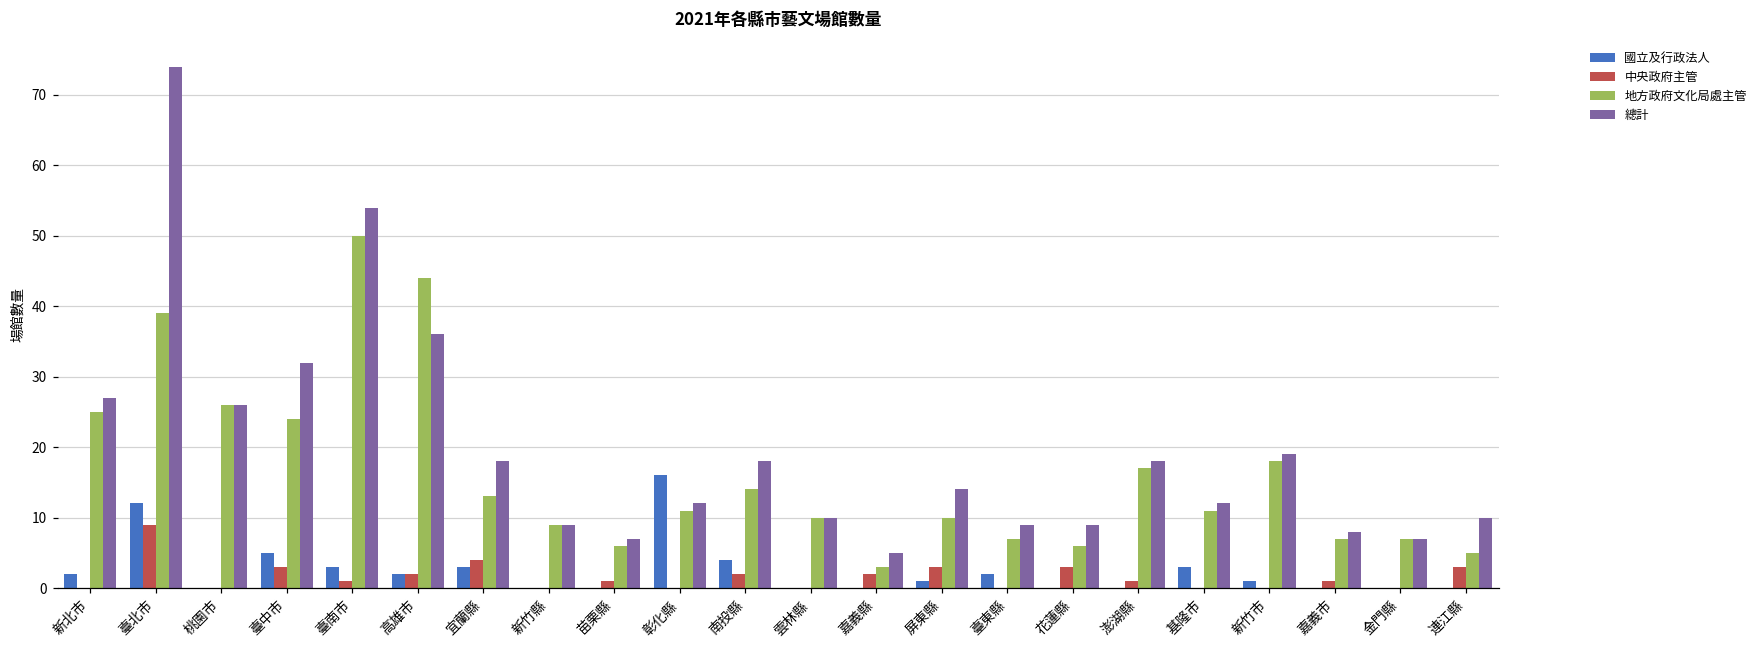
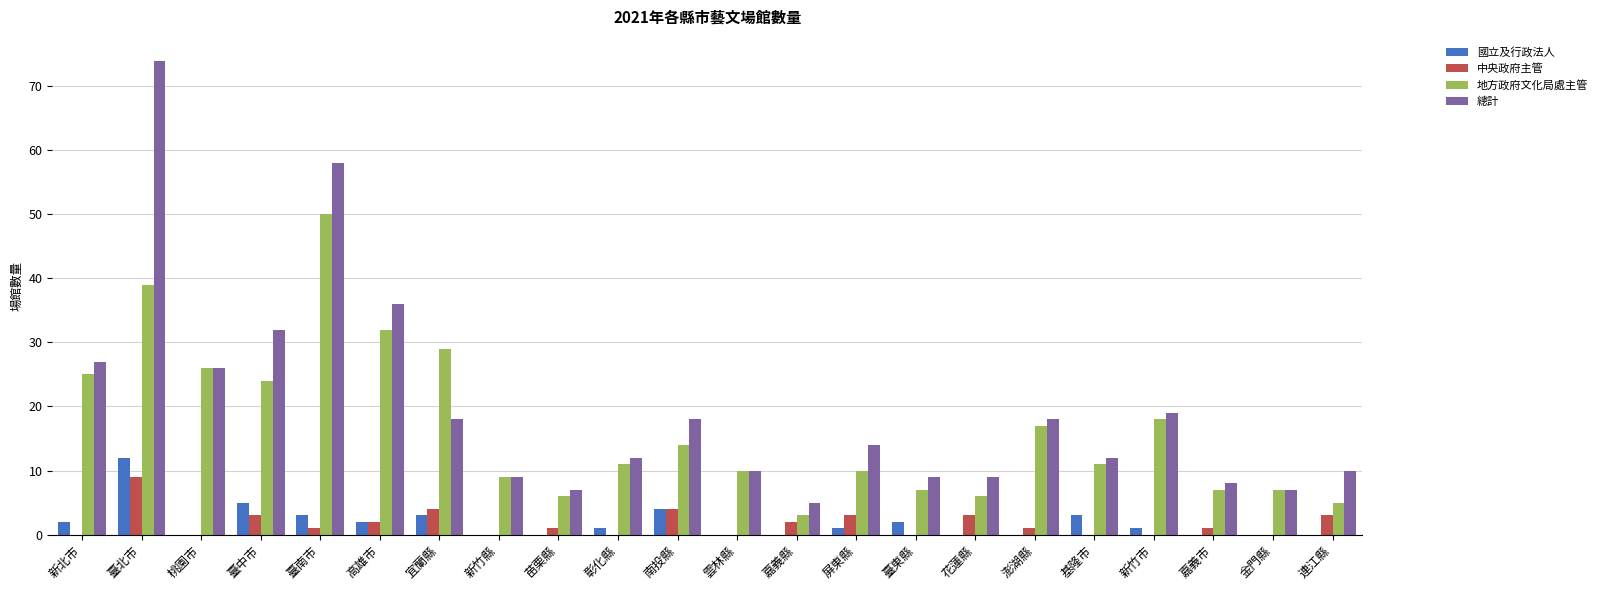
總計, 臺南市: 54 -> 58
地方政府文化局處主管, 高雄市: 44 -> 32
地方政府文化局處主管, 宜蘭縣: 13 -> 29
國立及行政法人, 彰化縣: 16 -> 1
中央政府主管, 南投縣: 2 -> 4
